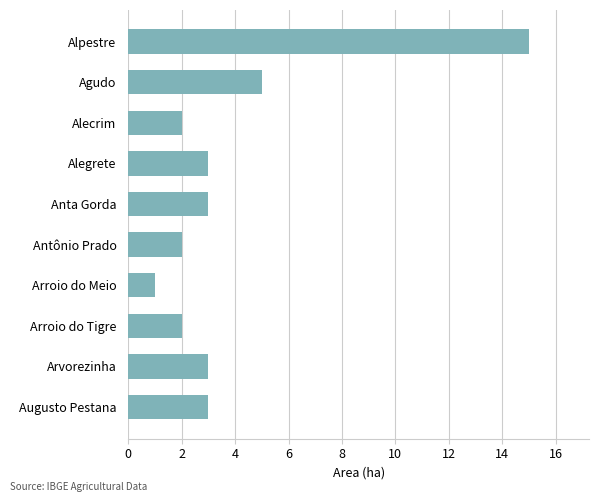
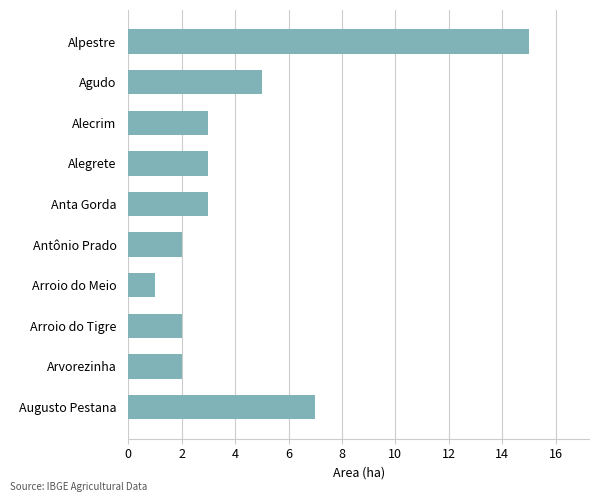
Alecrim: 2 -> 3
Arvorezinha: 3 -> 2
Augusto Pestana: 3 -> 7
